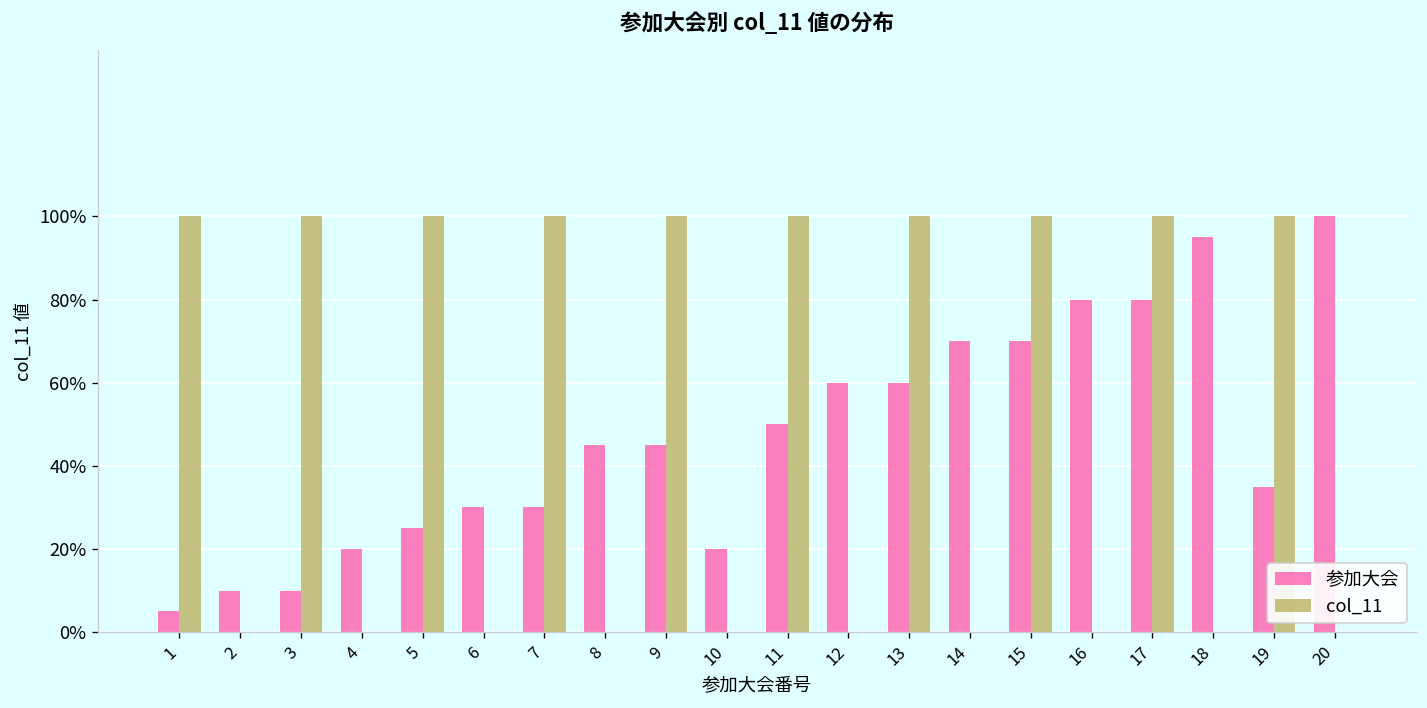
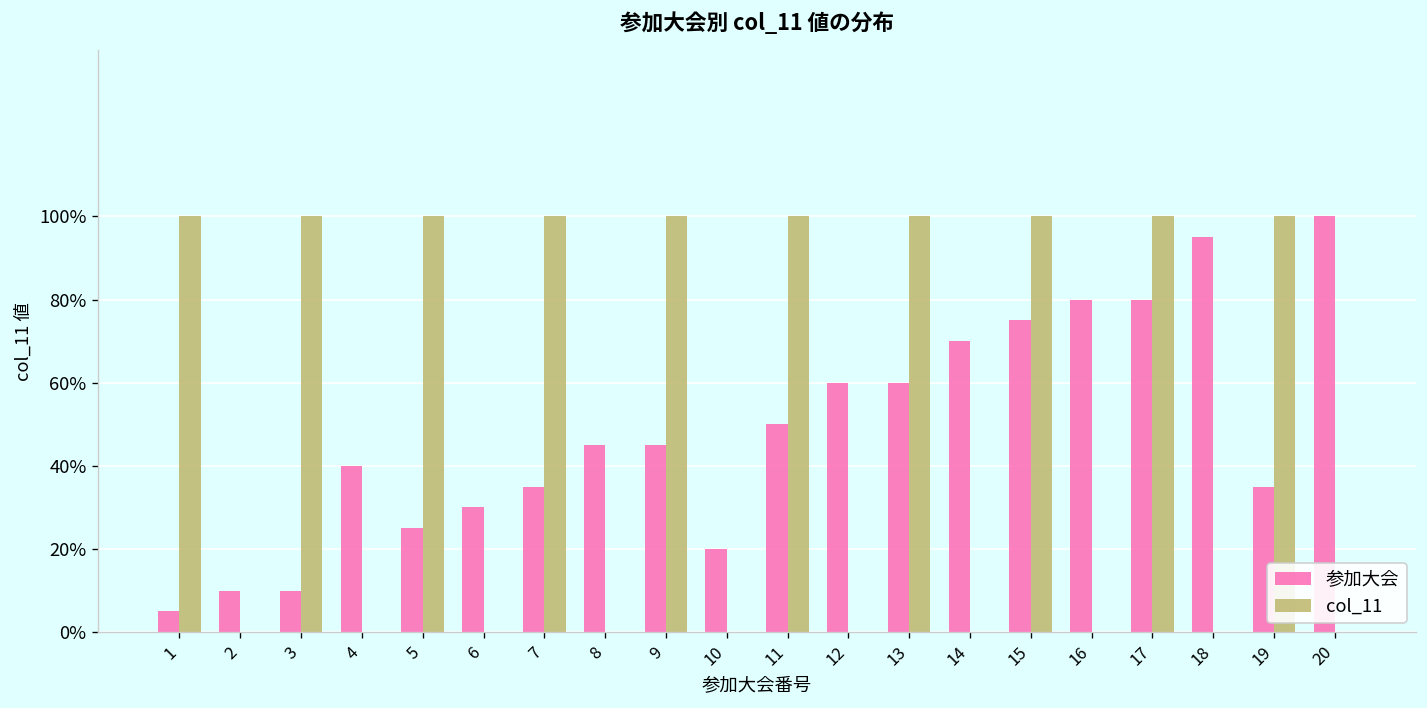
参加大会, 4: 20% -> 40%
参加大会, 7: 30% -> 35%
参加大会, 15: 70% -> 75%
